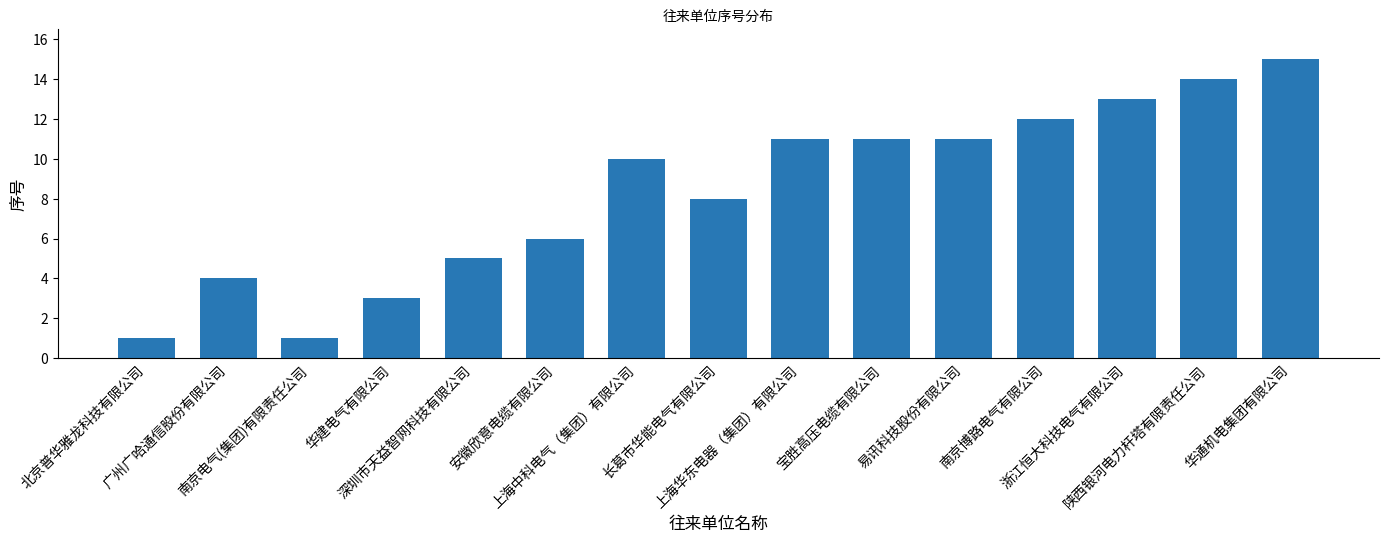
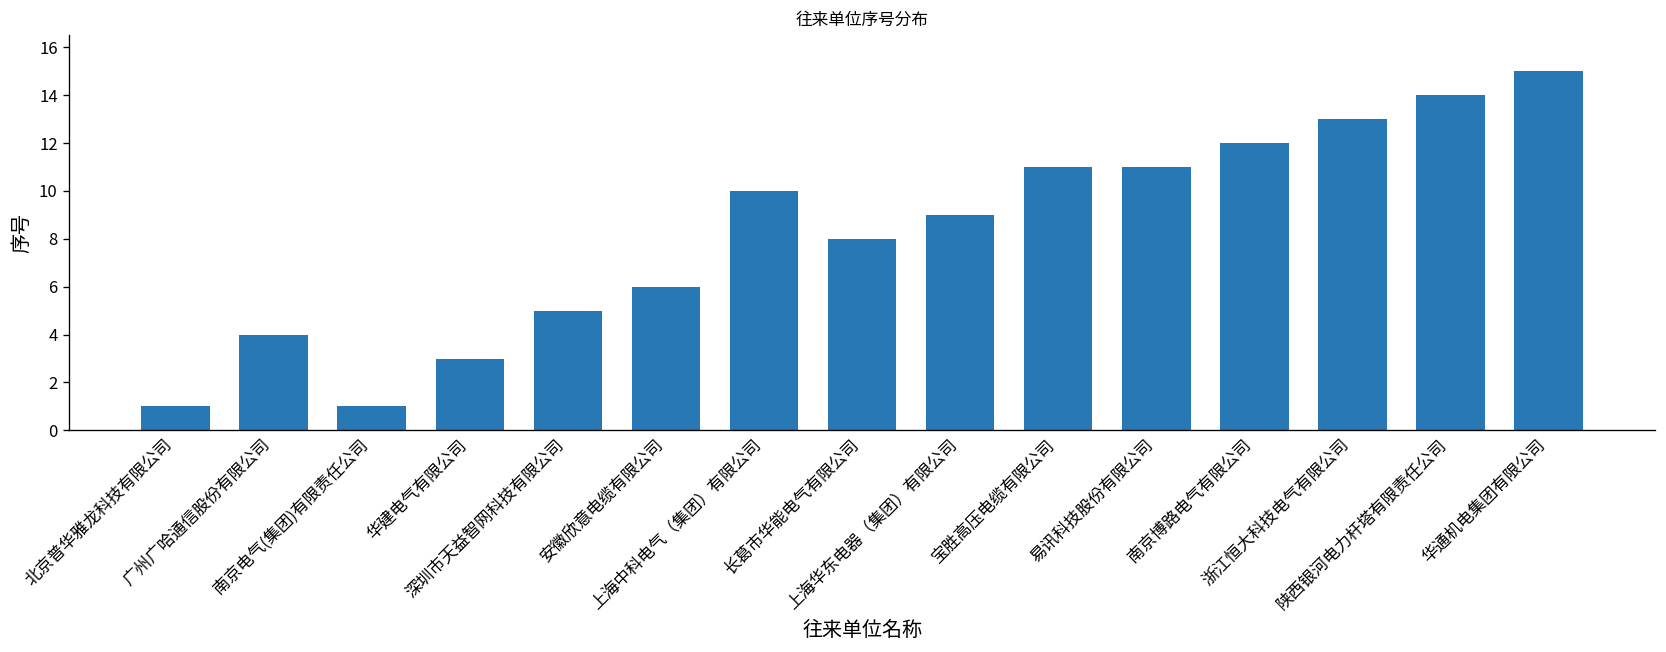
上海华东电器（集团）有限公司: 11 -> 9
